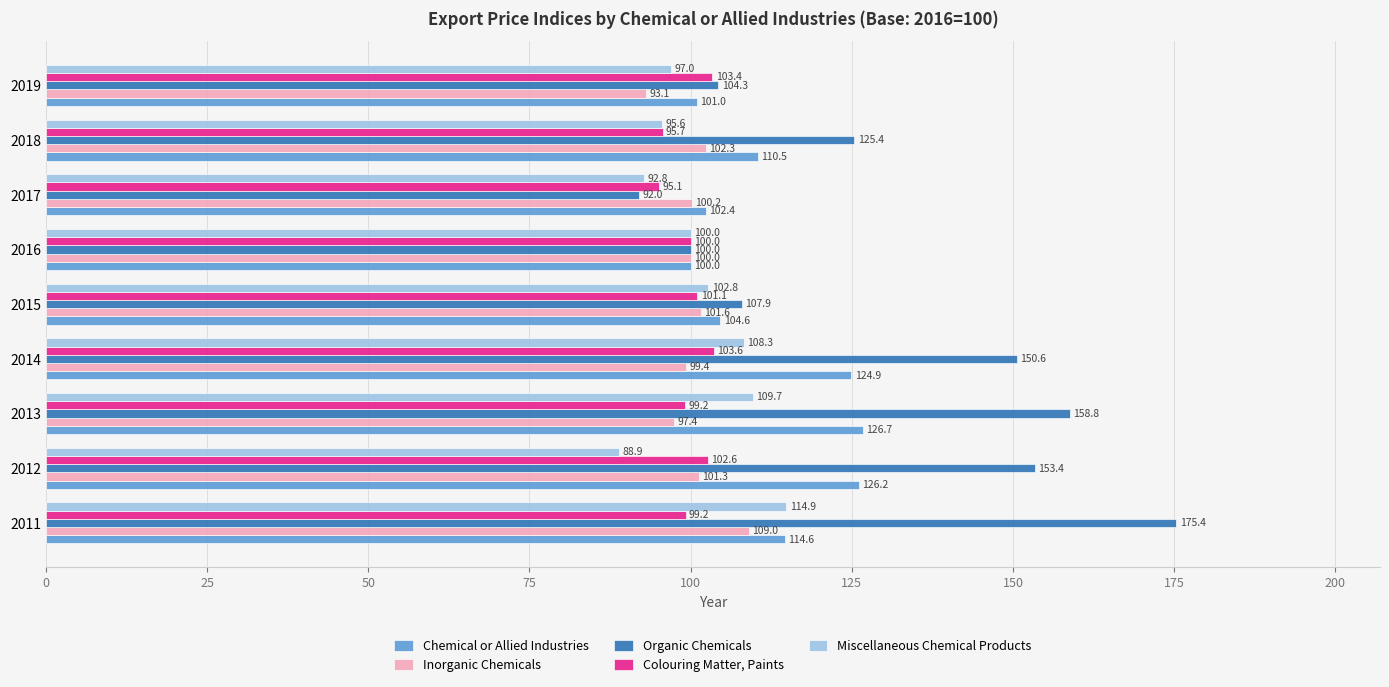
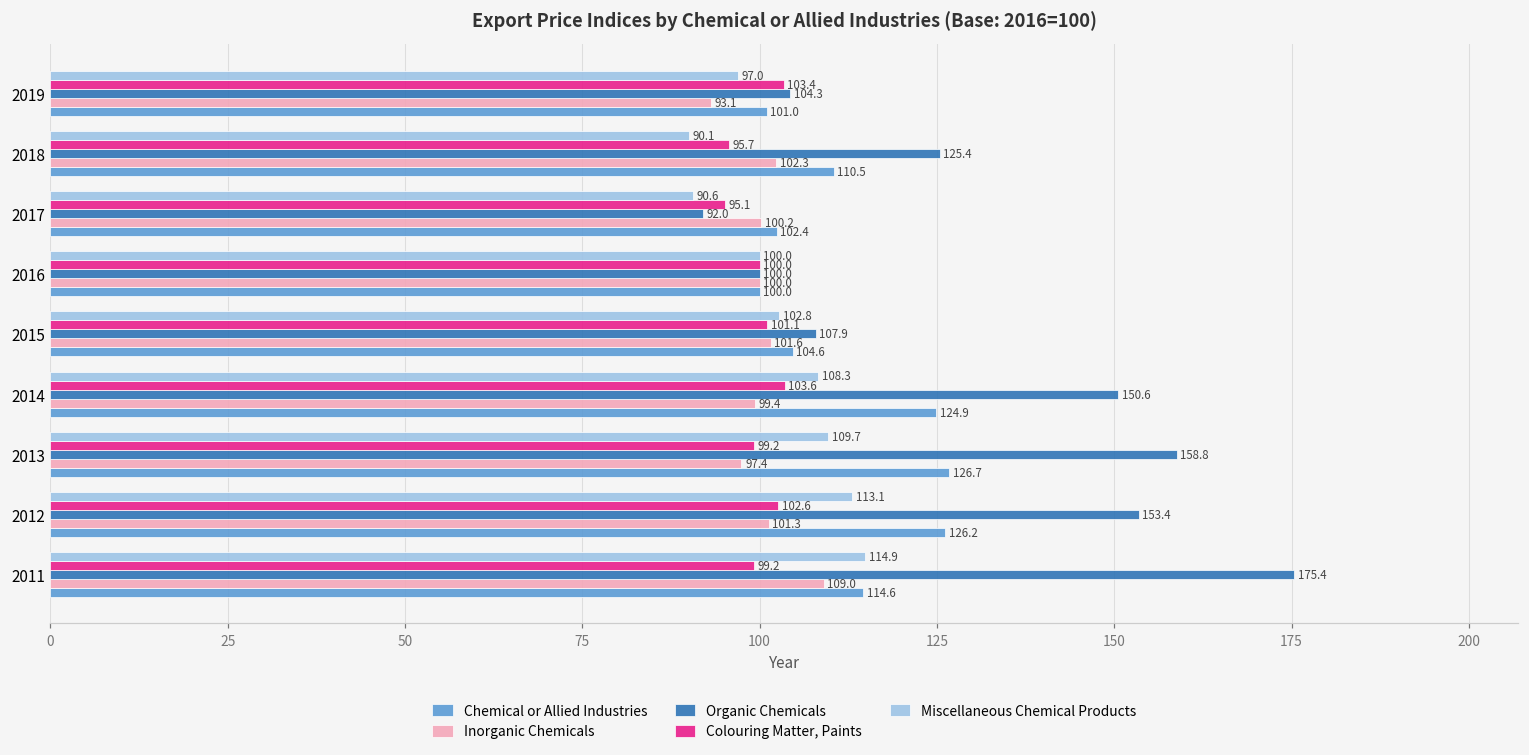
Miscellaneous Chemical Products, 2018: 95.6 -> 90.1
Miscellaneous Chemical Products, 2017: 92.8 -> 90.6
Miscellaneous Chemical Products, 2012: 88.9 -> 113.1
